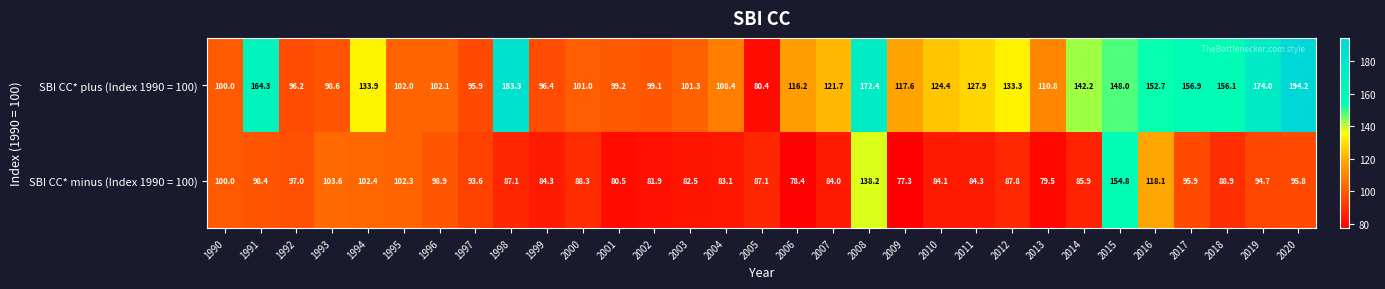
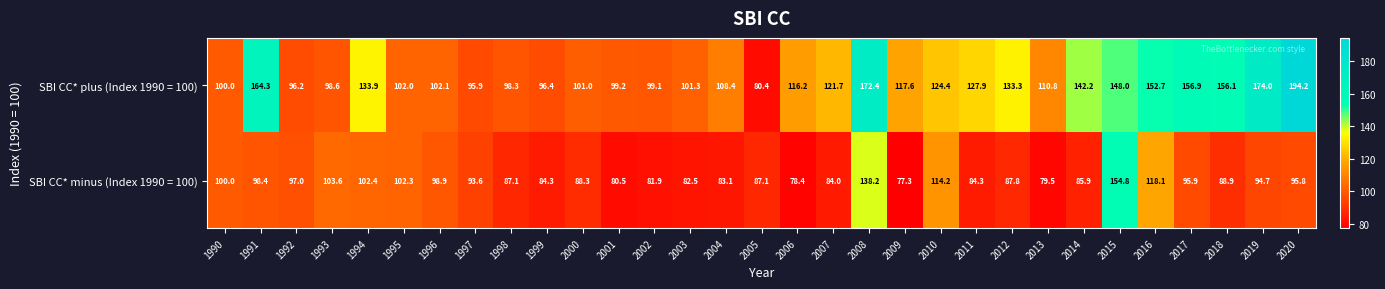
SBI CC* plus (Index 1990 = 100), 1998: 183.3 -> 98.3
SBI CC* minus (Index 1990 = 100), 2010: 84.1 -> 114.2
